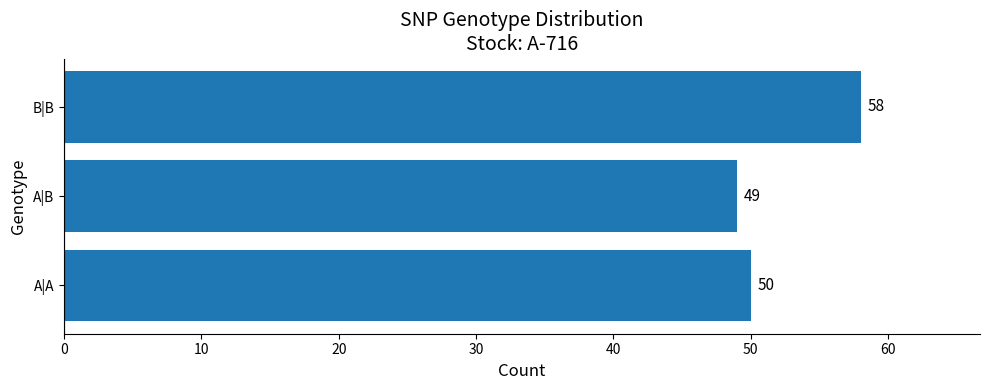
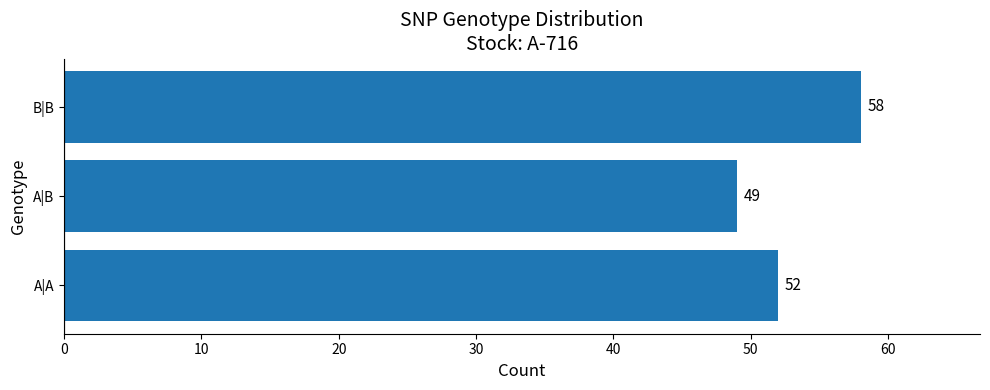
A|A: 50 -> 52
